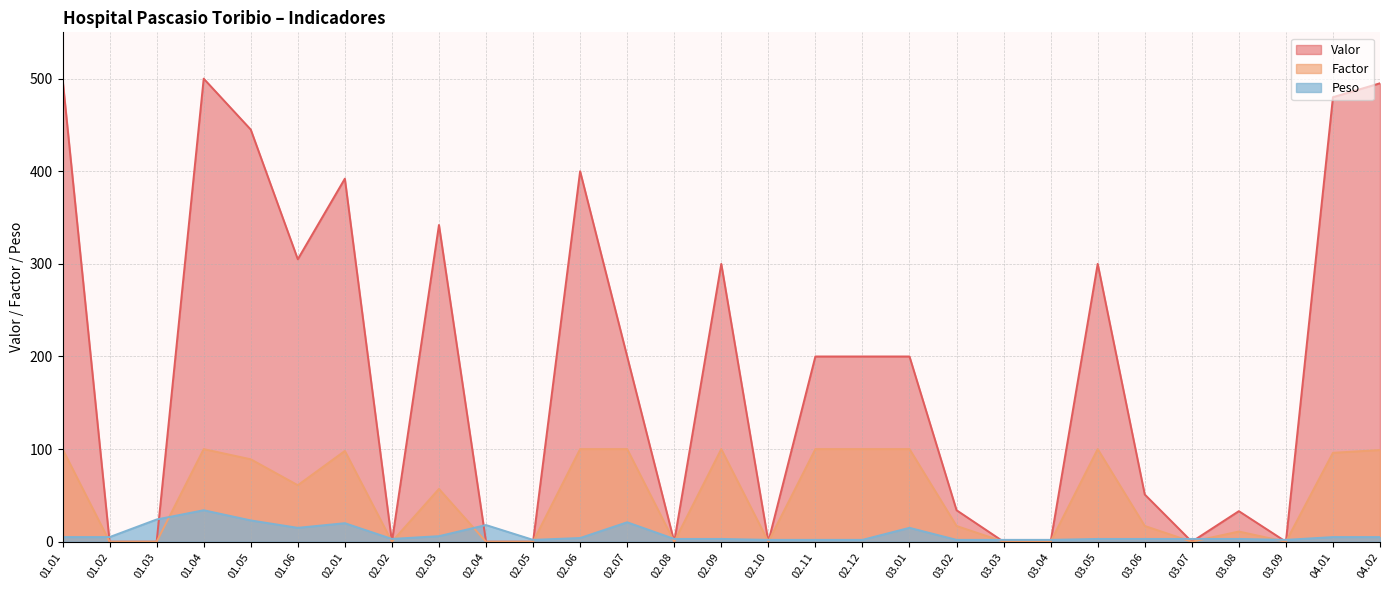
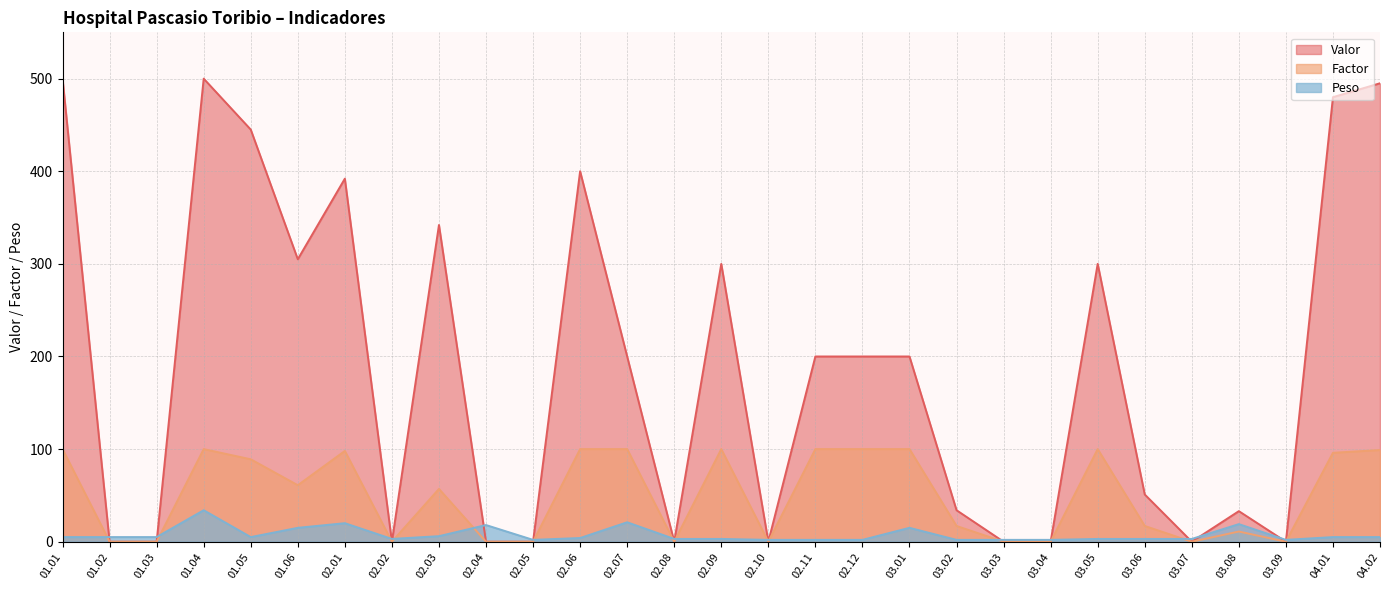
Peso, 01.03: 20 -> 10
Peso, 01.05: 20 -> 10
Peso, 03.08: 0 -> 20
